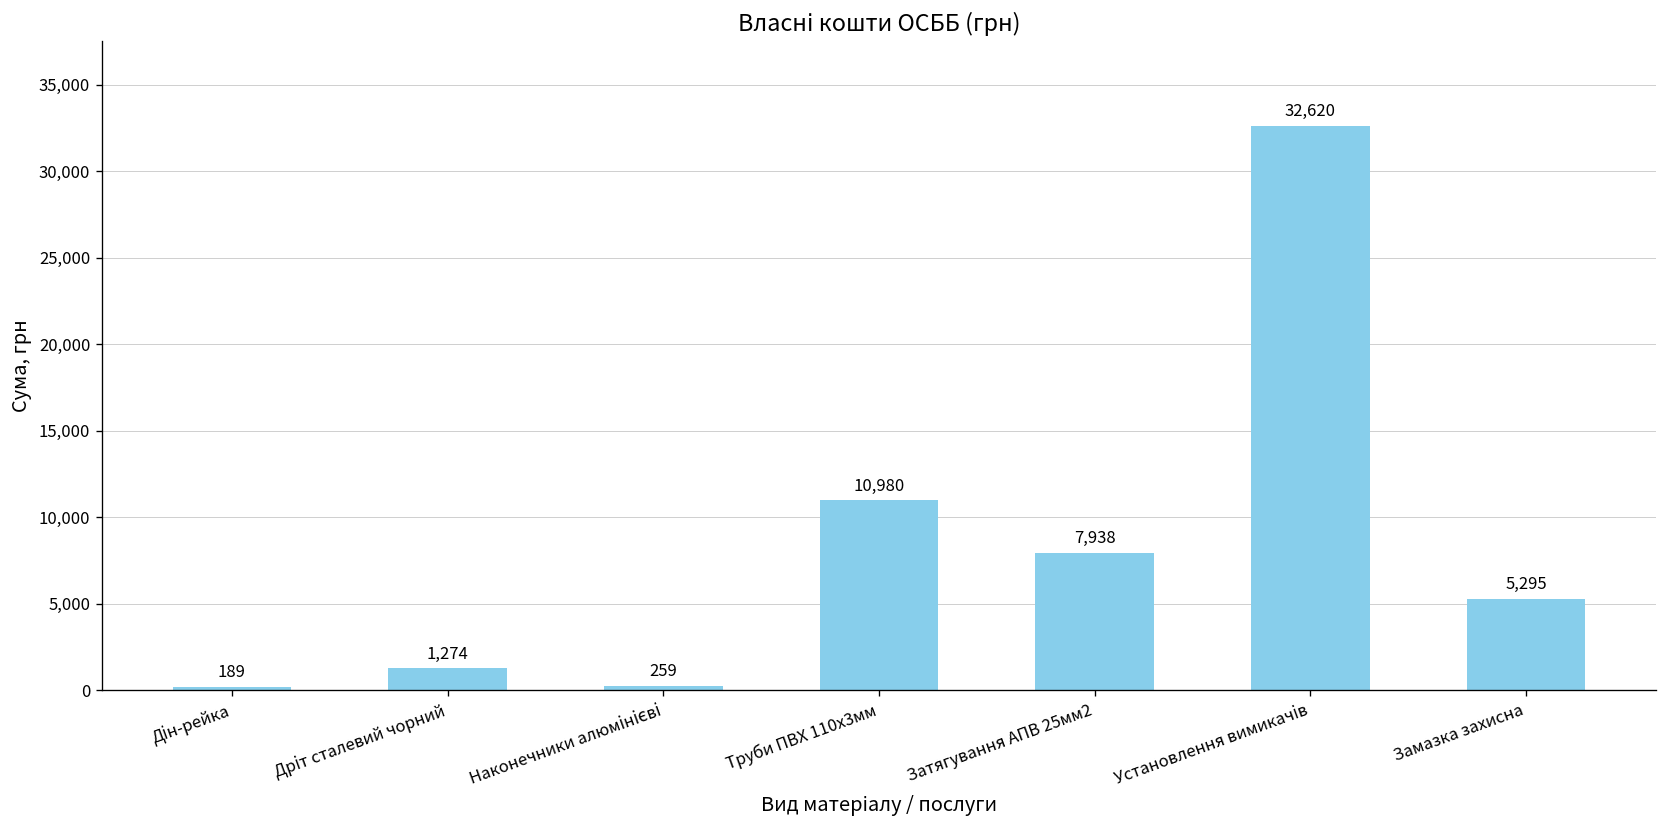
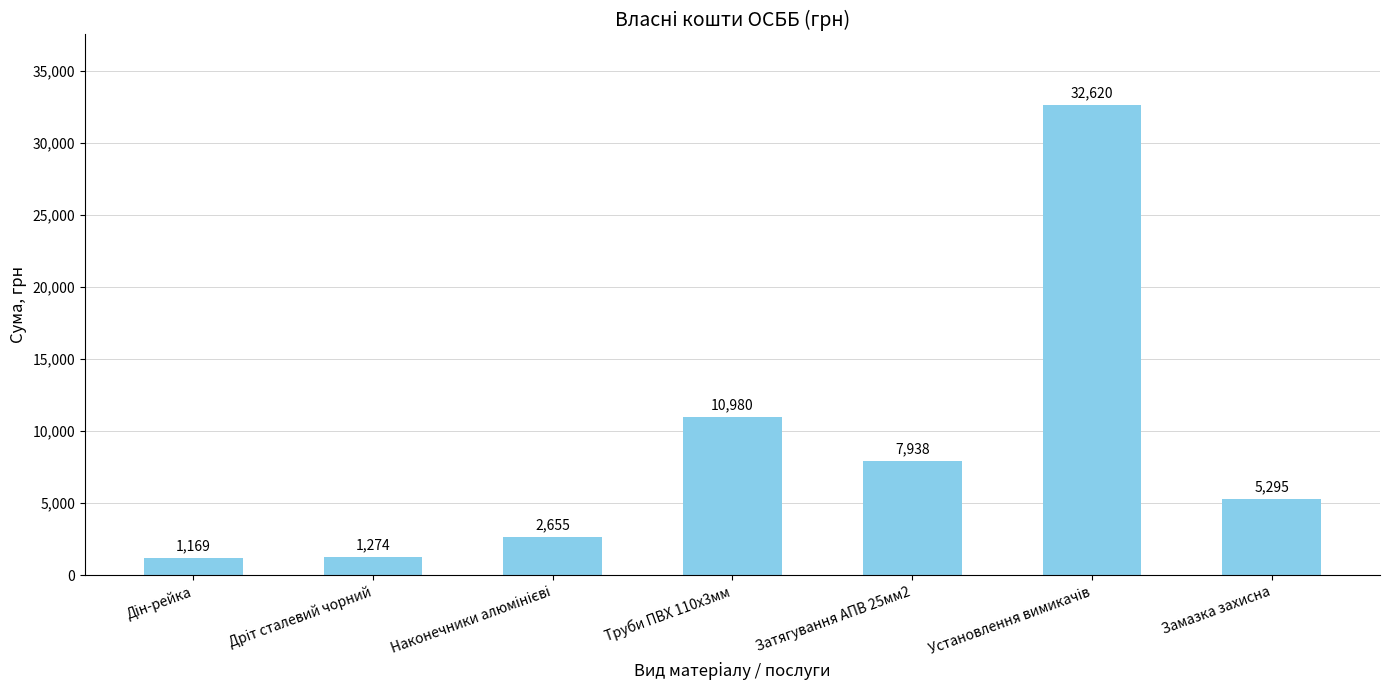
Дін-рейка: 189 -> 1,169
Наконечники алюмінієві: 259 -> 2,655
